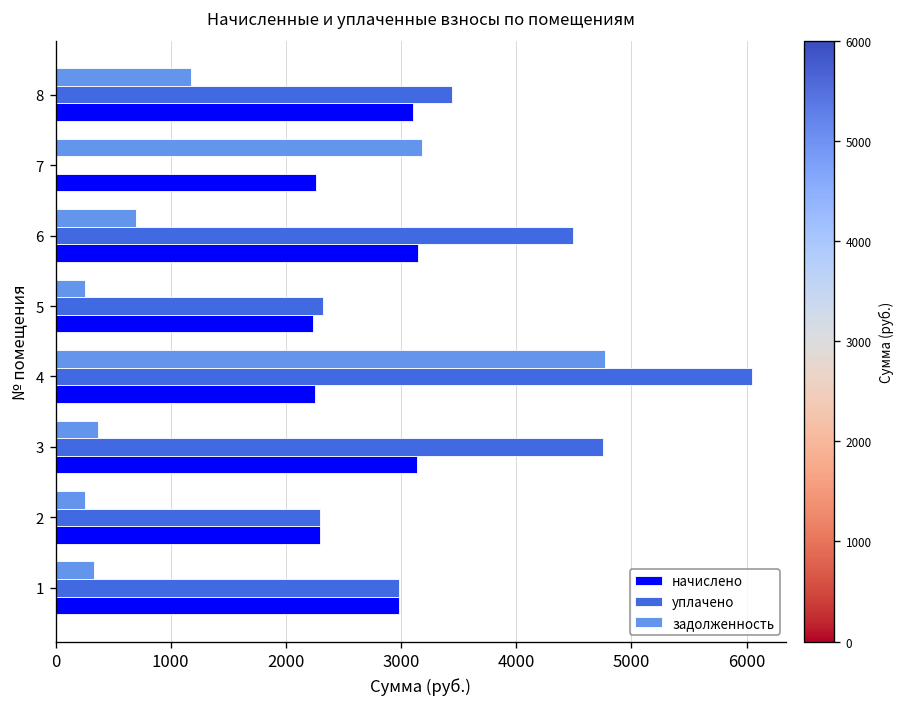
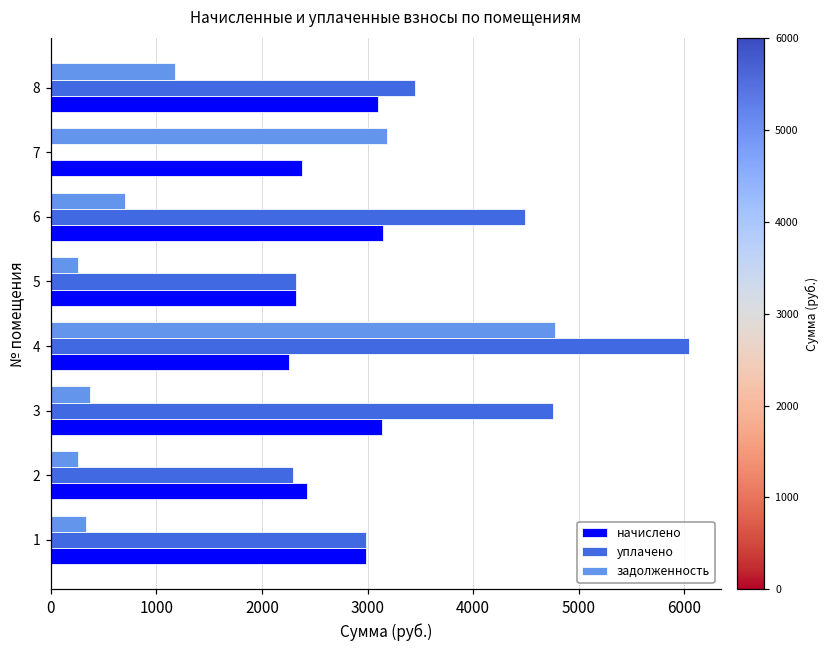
начислено, 7: 2300 -> 2400
начислено, 5: 2200 -> 2300
начислено, 2: 2300 -> 2400
